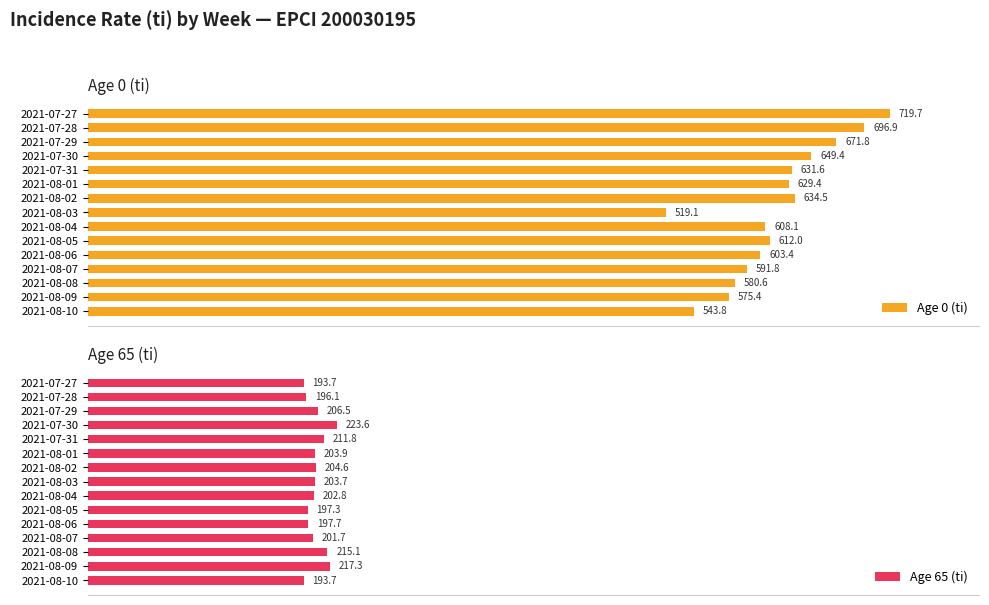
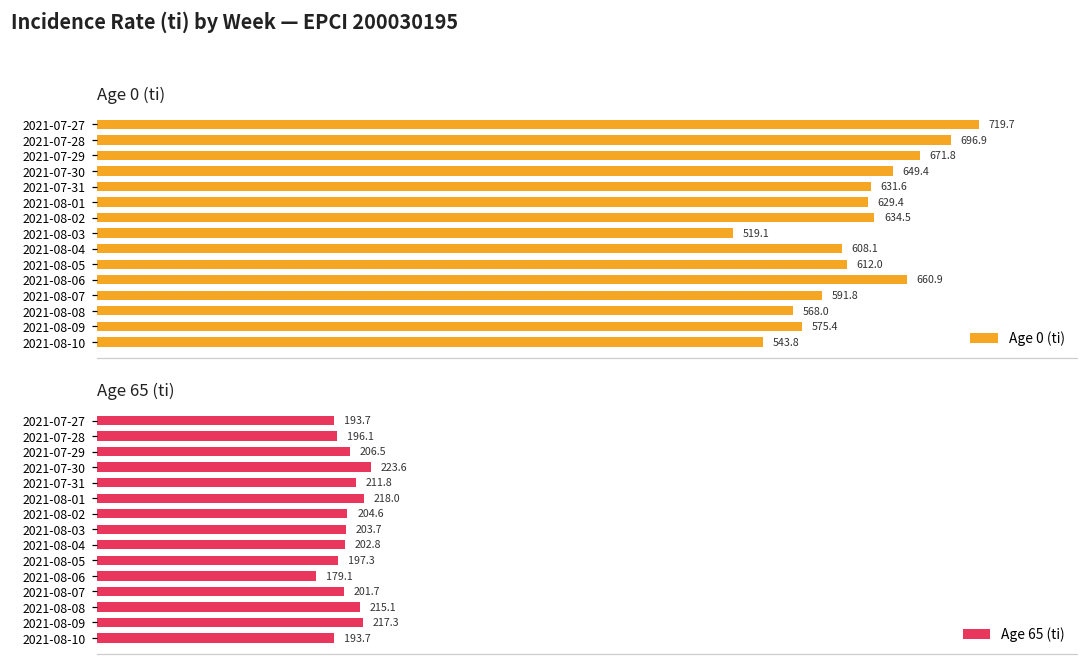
Age 0 (ti), 2021-08-06: 603.4 -> 660.9
Age 0 (ti), 2021-08-08: 580.6 -> 568.0
Age 65 (ti), 2021-08-01: 203.9 -> 218.0
Age 65 (ti), 2021-08-06: 197.7 -> 179.1
